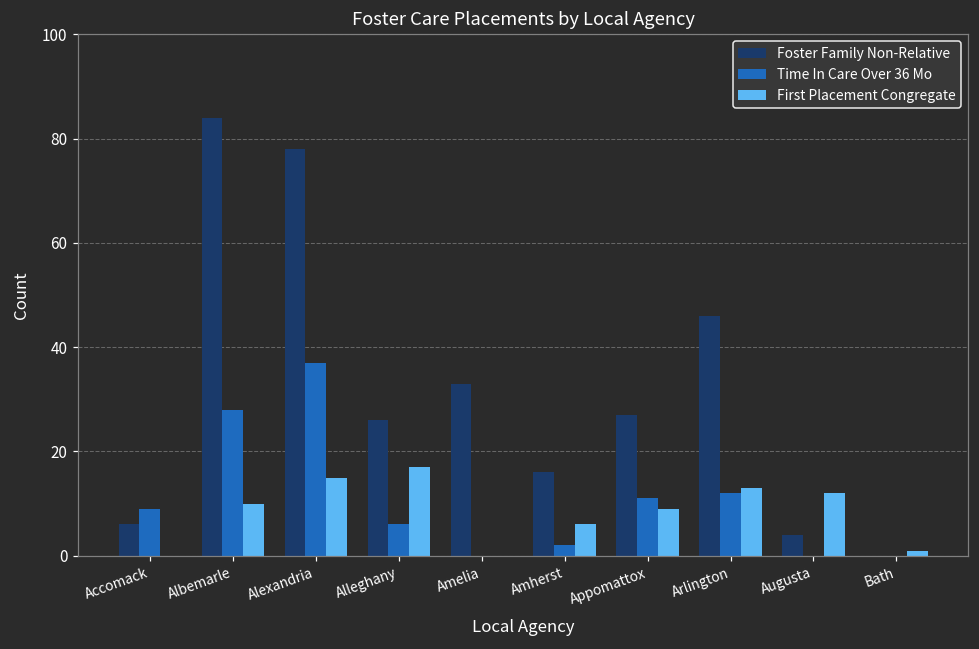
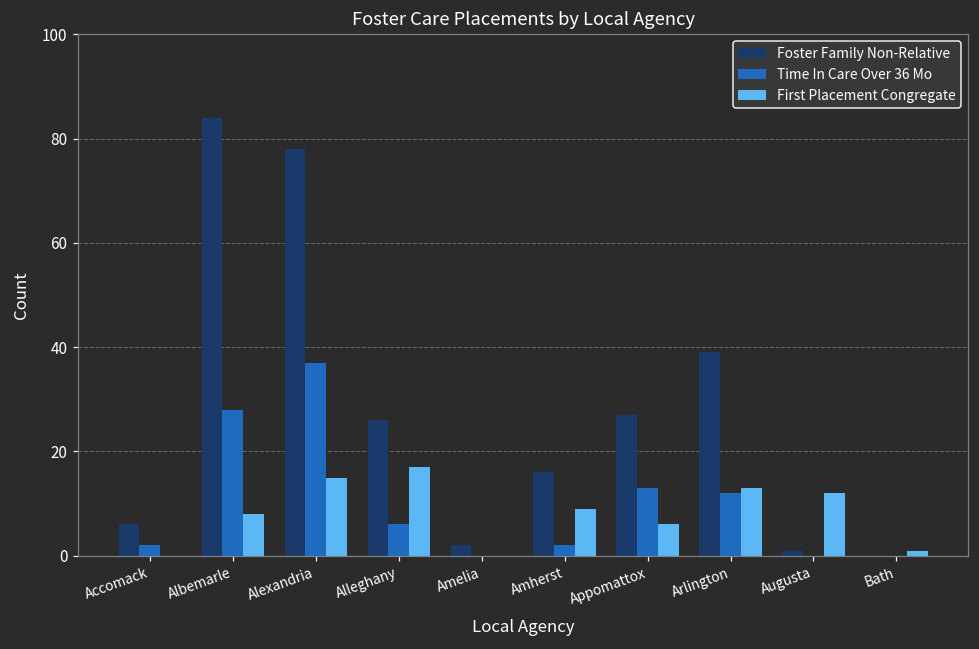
Time In Care Over 36 Mo, Accomack: 9 -> 2
First Placement Congregate, Albemarle: 10 -> 8
Foster Family Non-Relative, Amelia: 33 -> 2
First Placement Congregate, Amherst: 6 -> 9
Time In Care Over 36 Mo, Appomattox: 11 -> 13
First Placement Congregate, Appomattox: 9 -> 6
Foster Family Non-Relative, Arlington: 46 -> 39
Foster Family Non-Relative, Augusta: 4 -> 1
